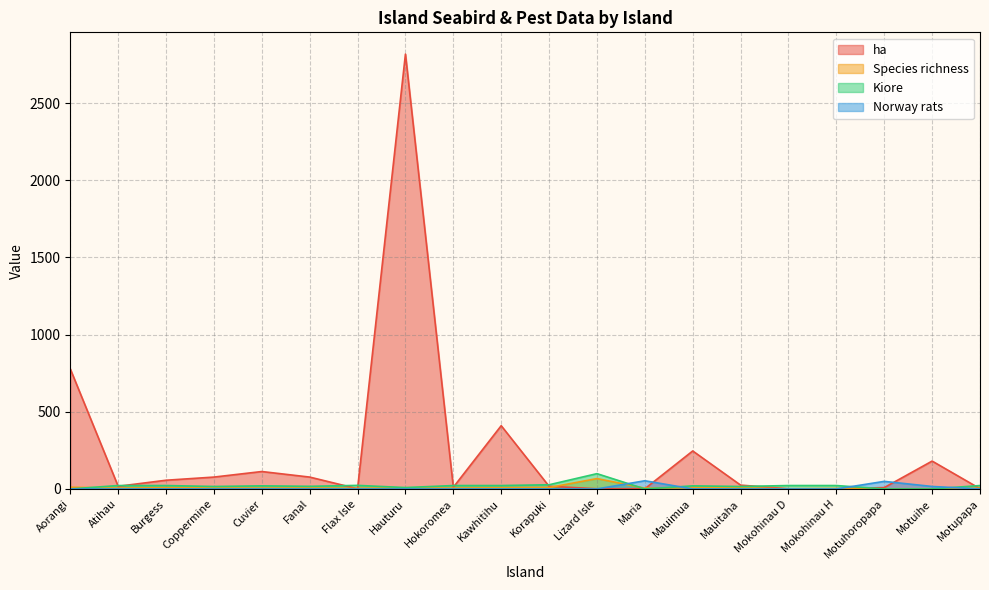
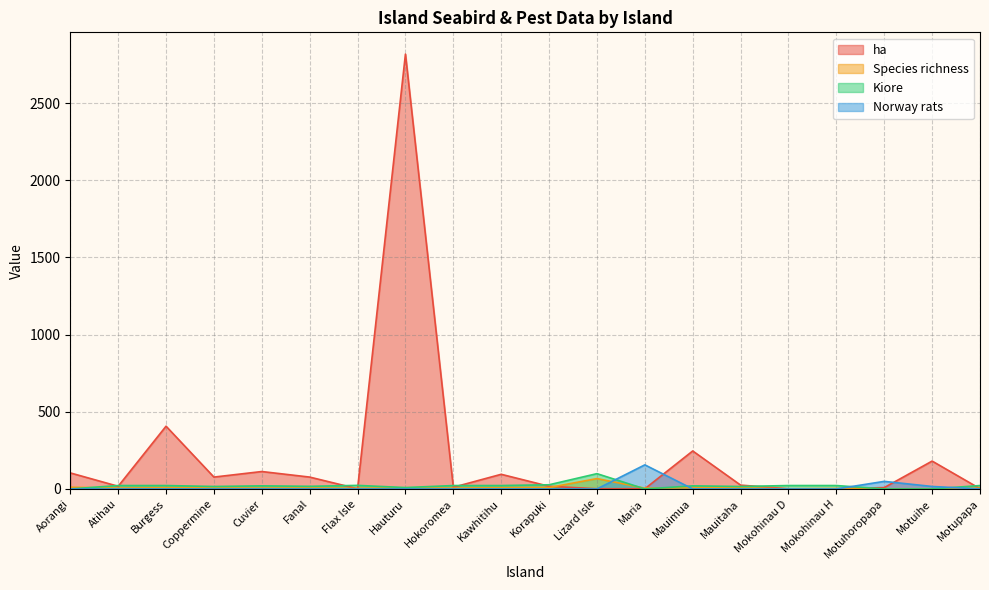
ha, Aorangi: 780 -> 100
ha, Burgess: 60 -> 410
ha, Kawhitihu: 410 -> 90
Norway rats, Maria: 50 -> 160
